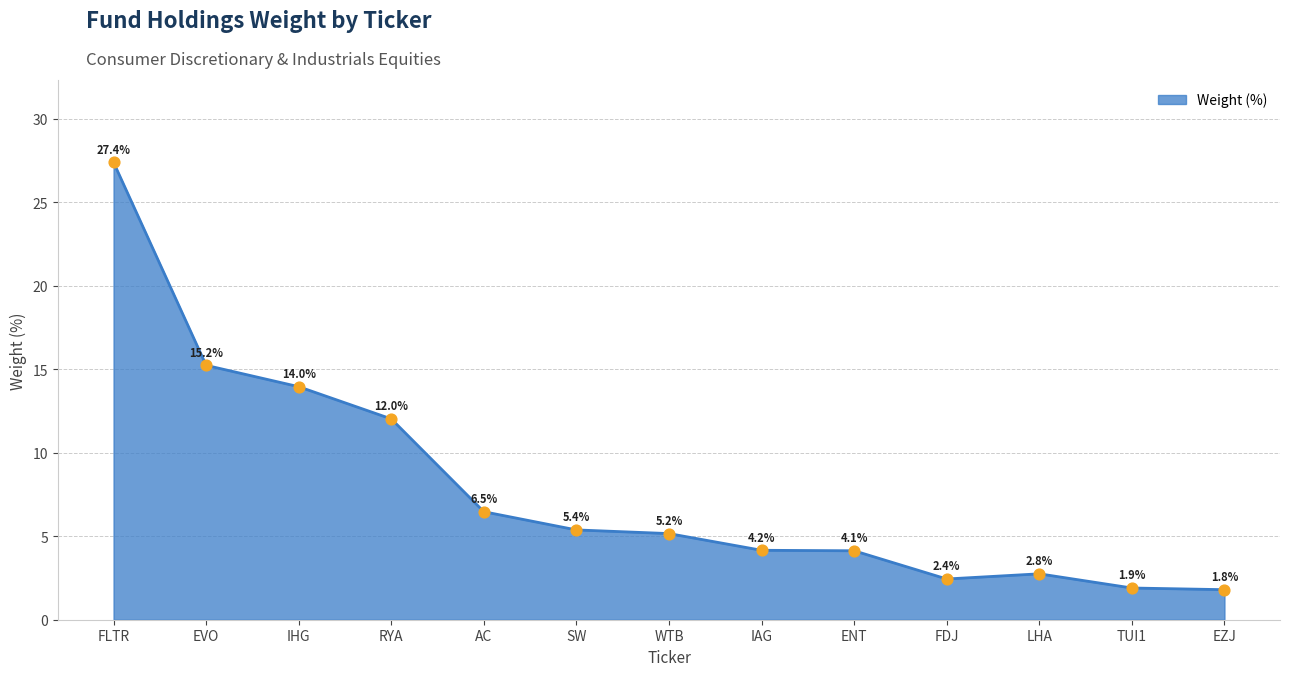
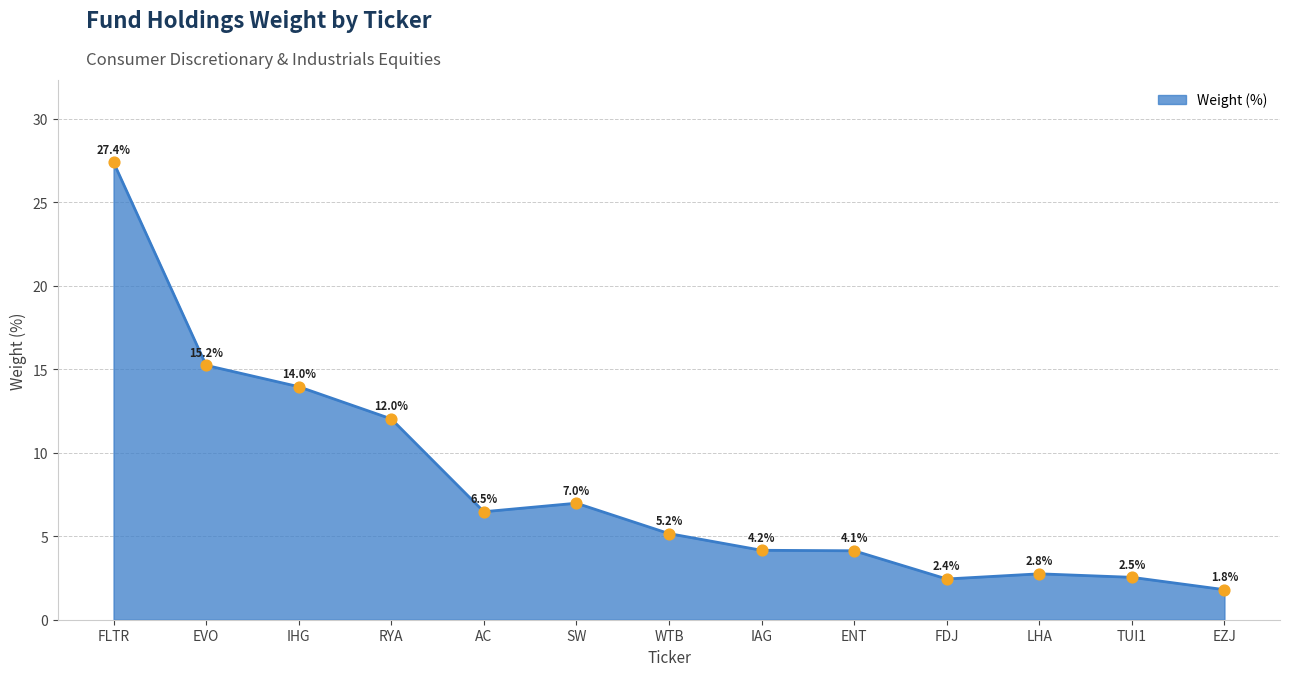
SW: 5.4% -> 7.0%
TUI1: 1.9% -> 2.5%
